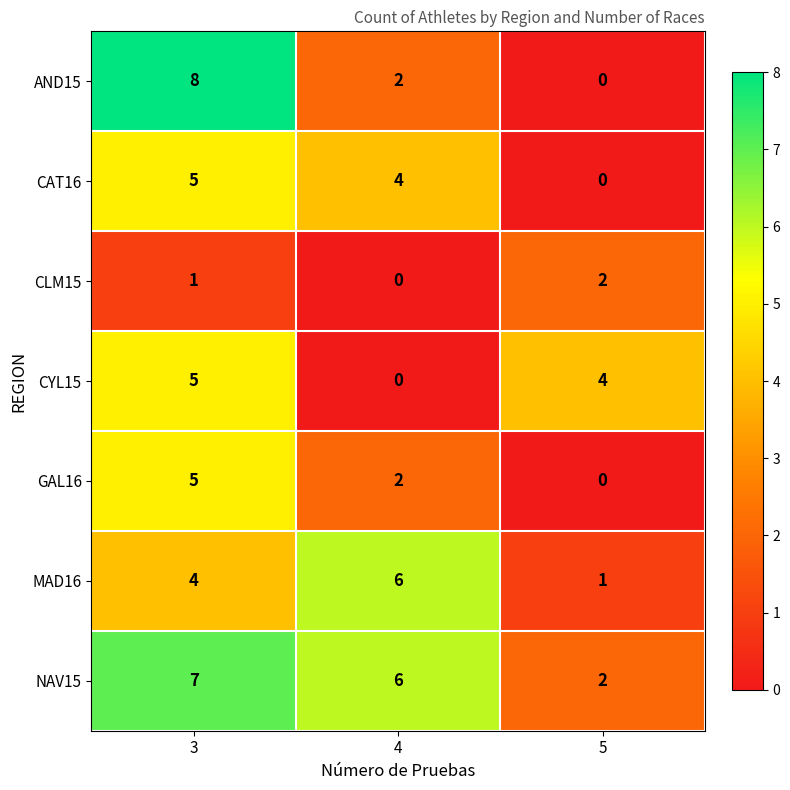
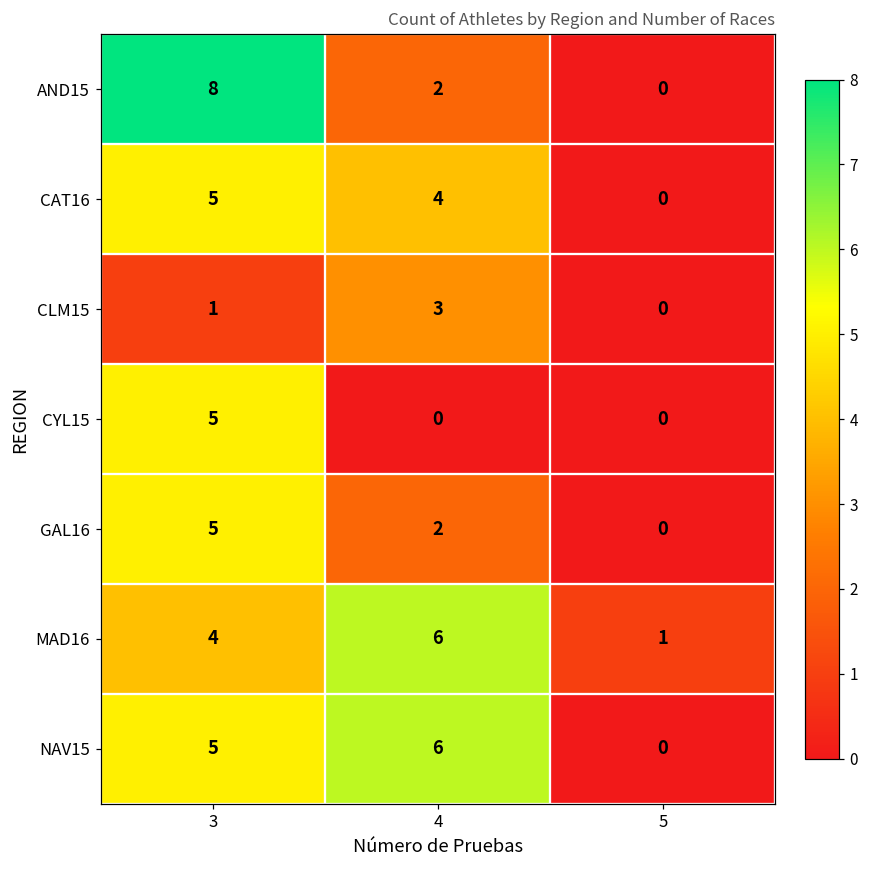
CLM15, 4: 0 -> 3
CLM15, 5: 2 -> 0
CYL15, 5: 4 -> 0
NAV15, 3: 7 -> 5
NAV15, 5: 2 -> 0
